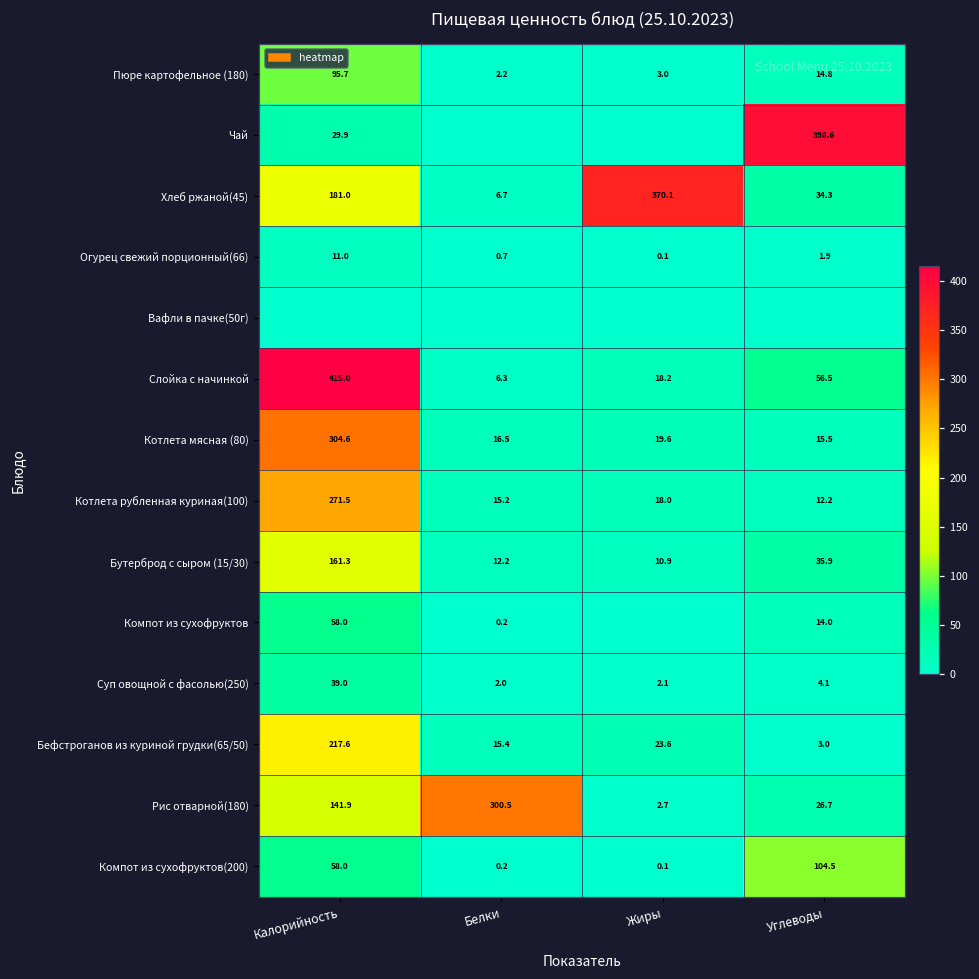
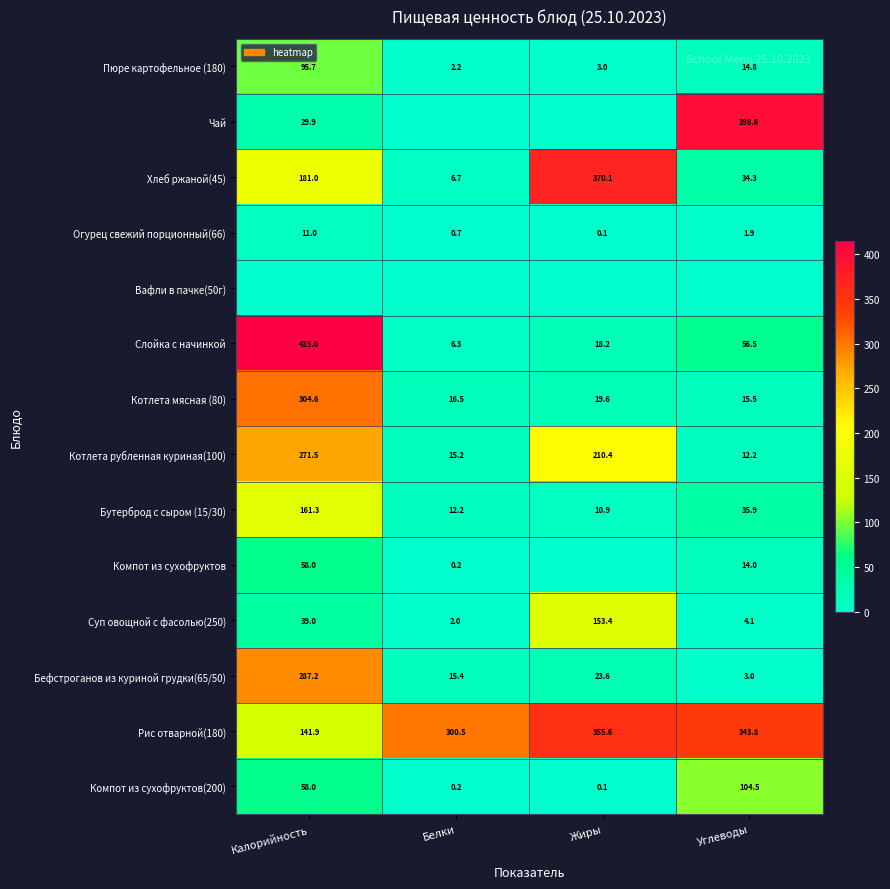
Котлета рубленная куриная(100), Жиры: 18.0 -> 210.4
Суп овощной с фасолью(250), Жиры: 2.1 -> 153.4
Бефстроганов из куриной грудки(65/50), Калорийность: 217.6 -> 287.2
Рис отварной(180), Жиры: 2.7 -> 355.6
Рис отварной(180), Углеводы: 26.7 -> 343.8
